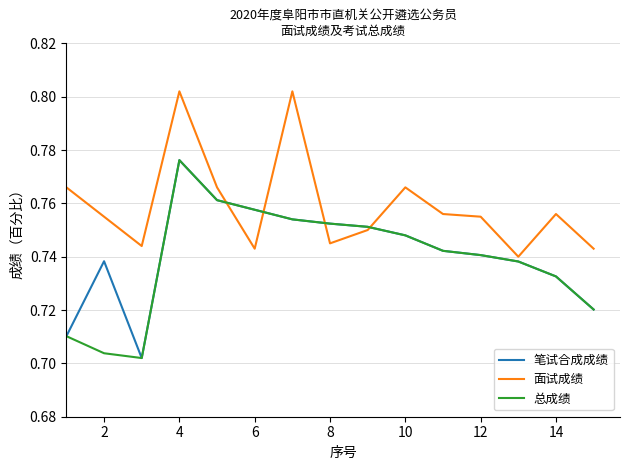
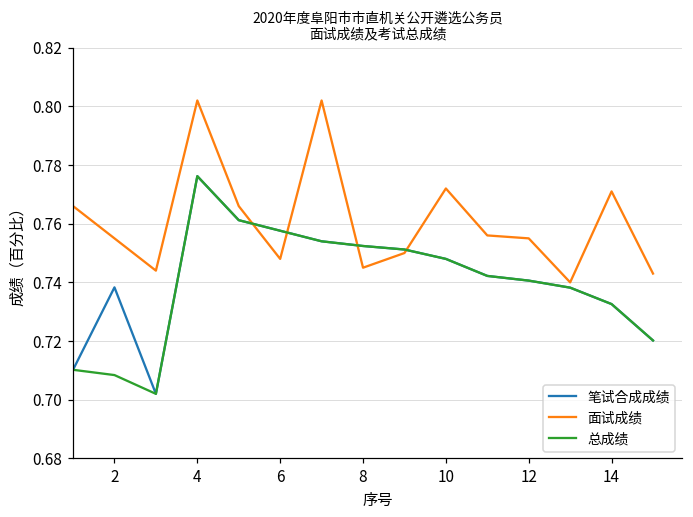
总成绩, 2: 0.704 -> 0.708
面试成绩, 6: 0.743 -> 0.748
面试成绩, 10: 0.766 -> 0.772
面试成绩, 14: 0.756 -> 0.771
